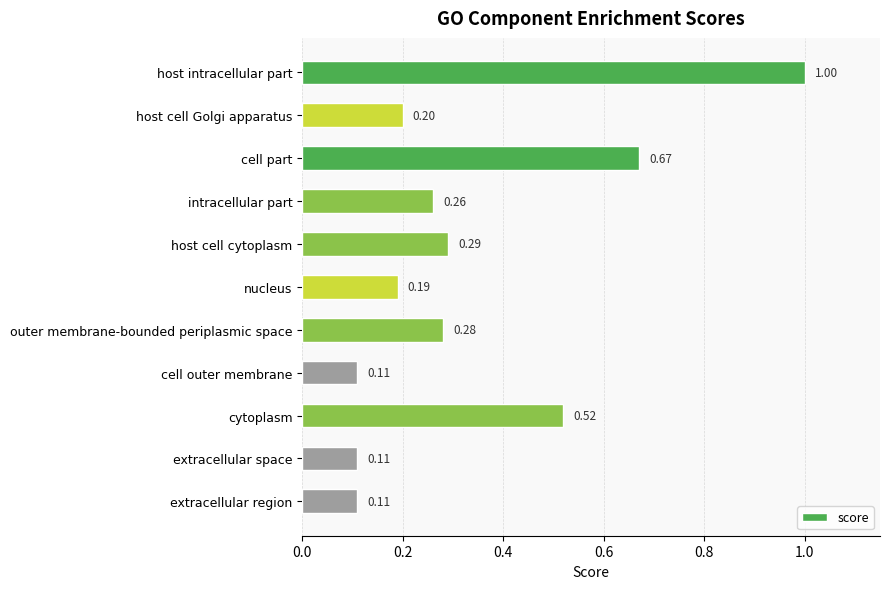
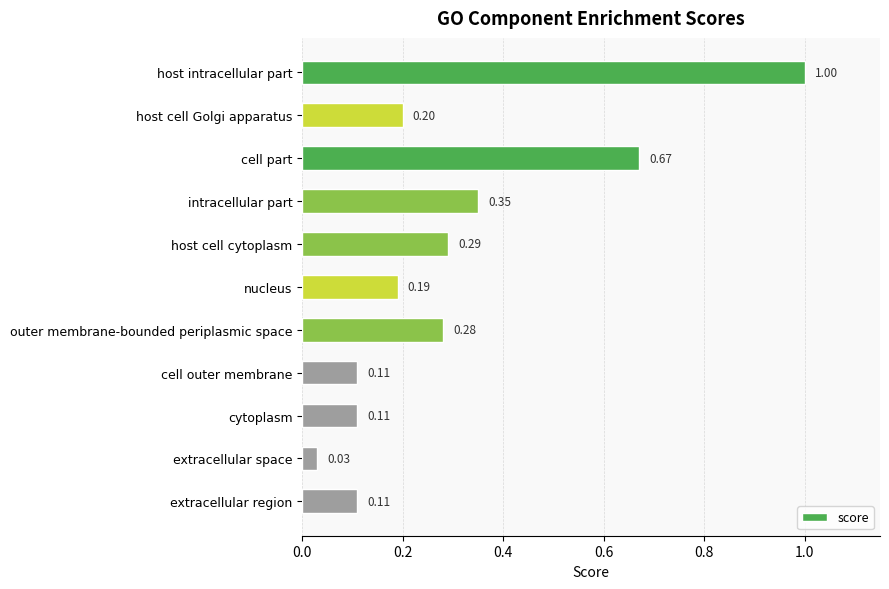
intracellular part: 0.26 -> 0.35
cytoplasm: 0.52 -> 0.11
extracellular space: 0.11 -> 0.03
